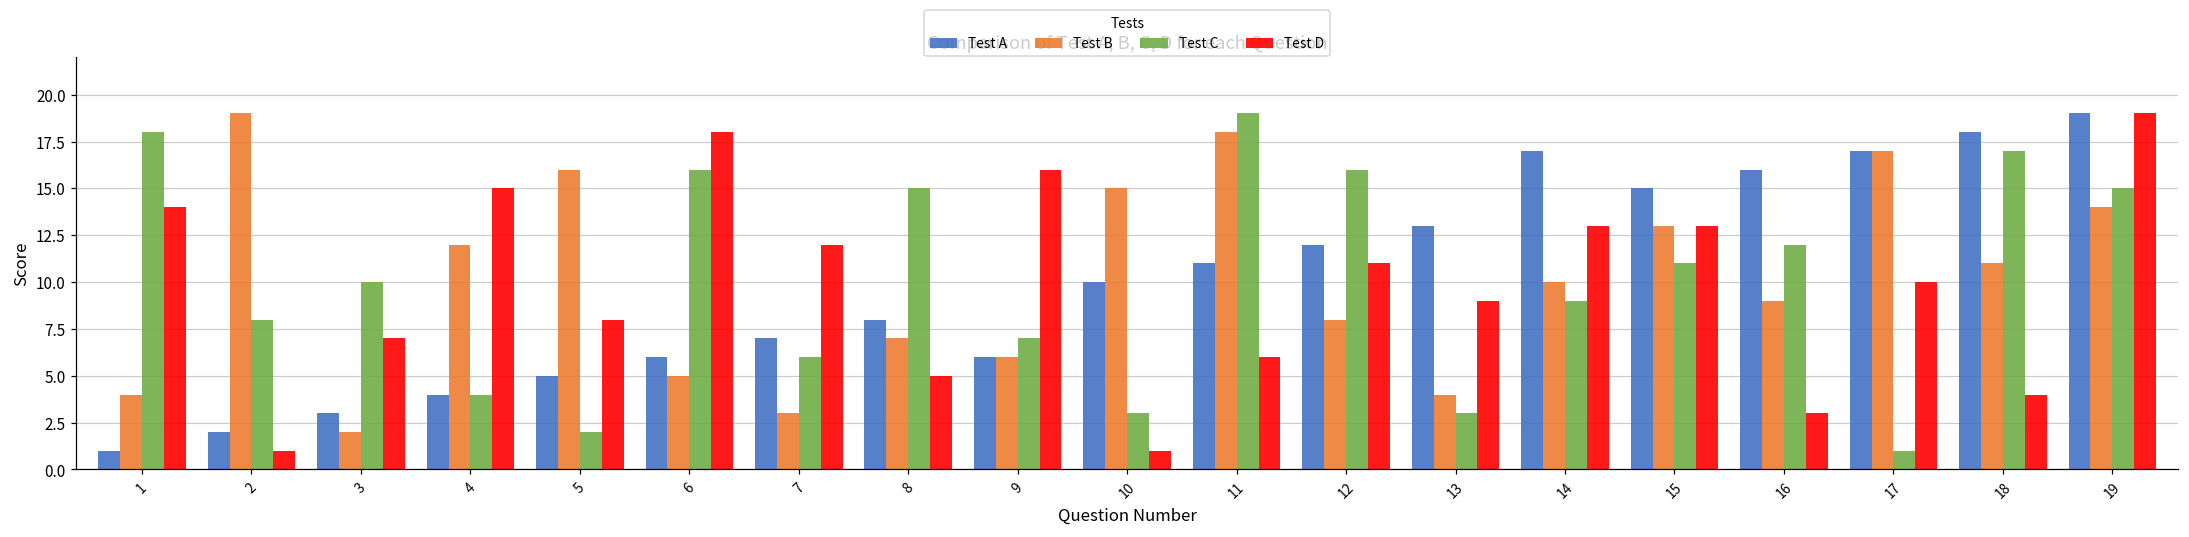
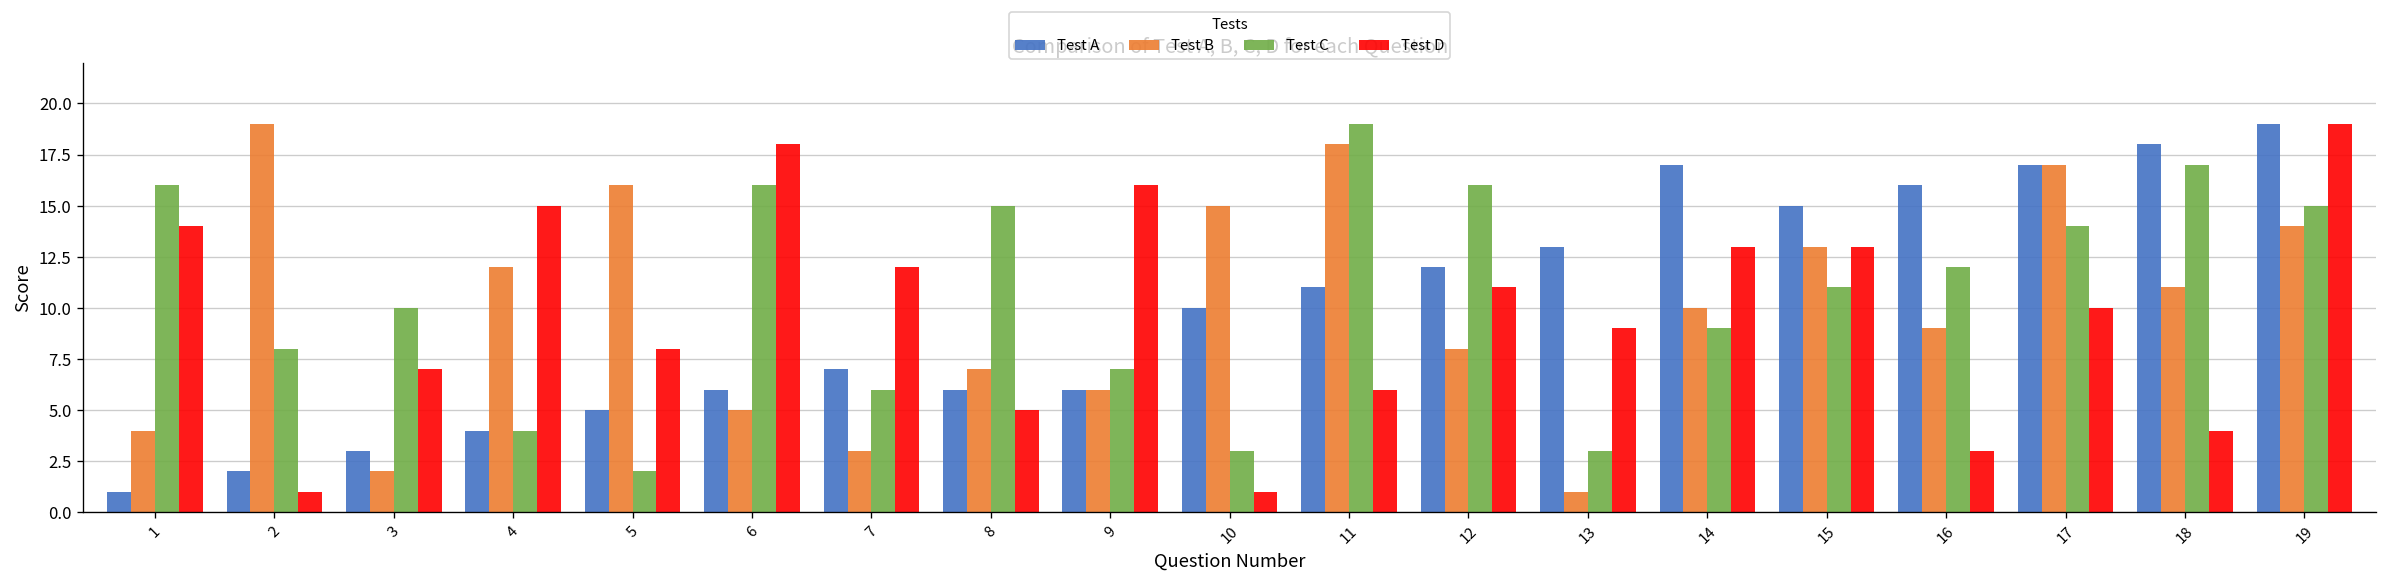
Test C, 1: 18 -> 16
Test A, 8: 8 -> 6
Test B, 13: 4 -> 1
Test C, 17: 1 -> 14
